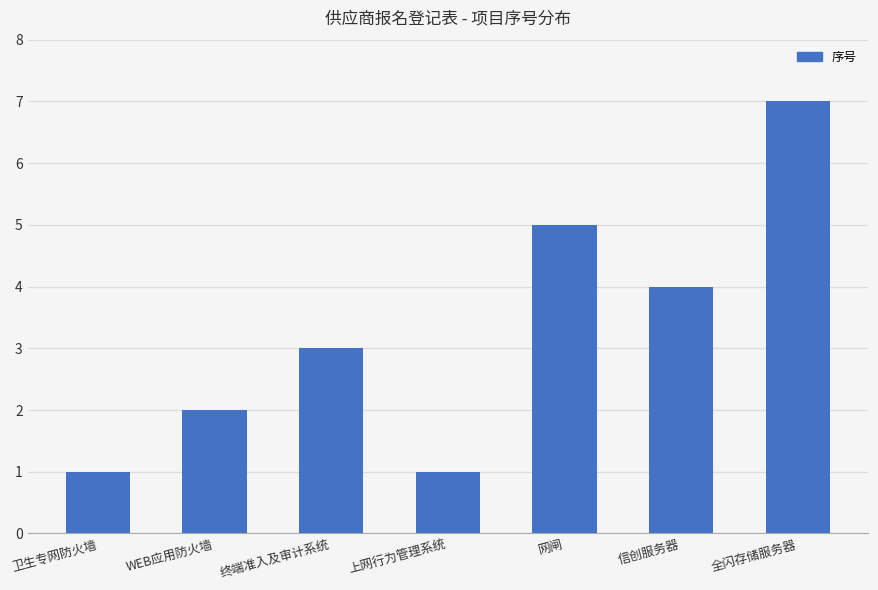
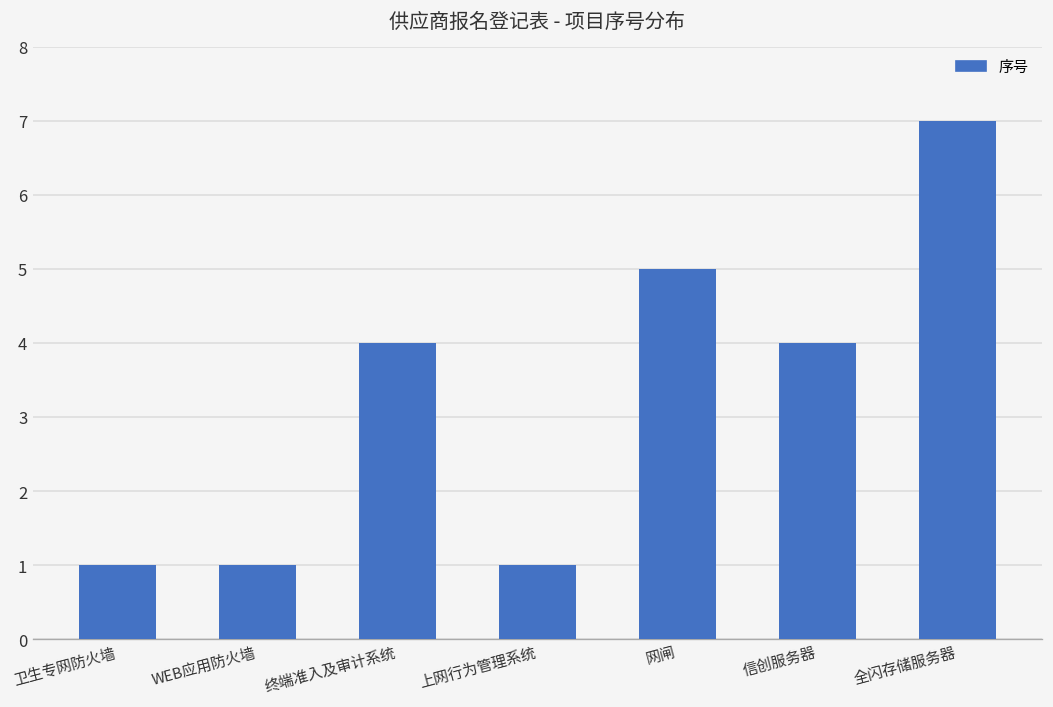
WEB应用防火墙: 2 -> 1
终端准入及审计系统: 3 -> 4
